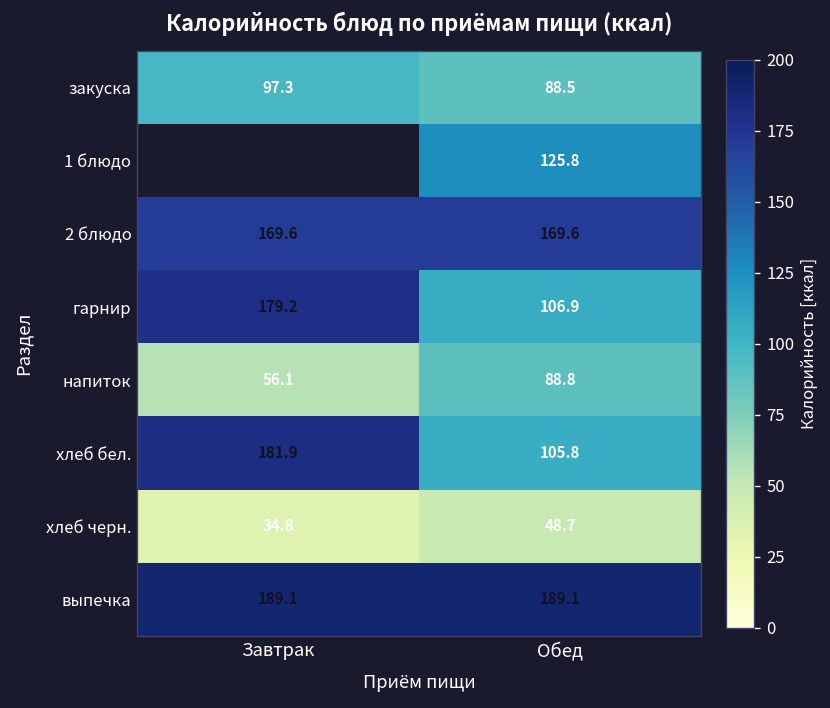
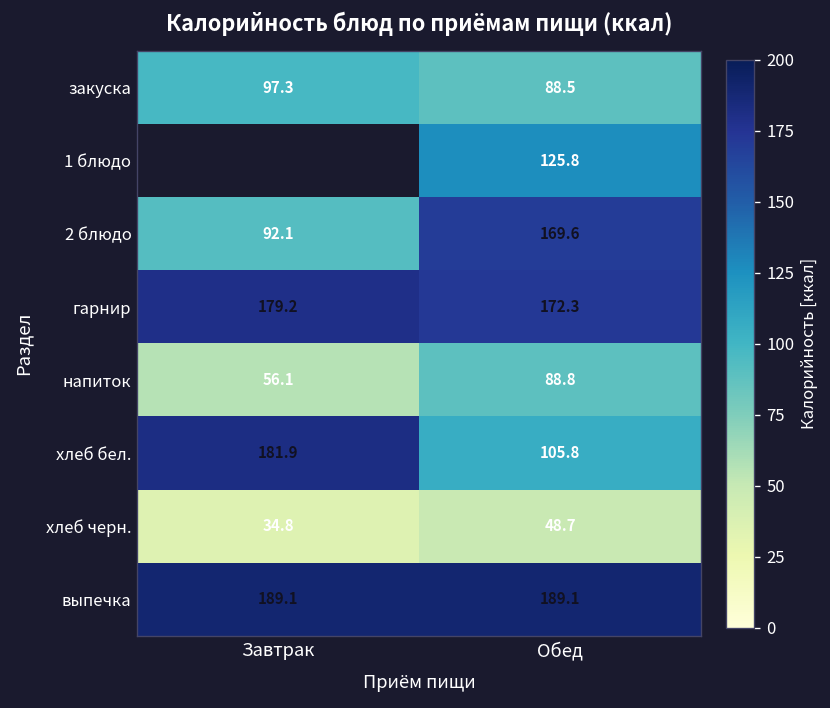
2 блюдо, Завтрак: 169.6 -> 92.1
гарнир, Обед: 106.9 -> 172.3
